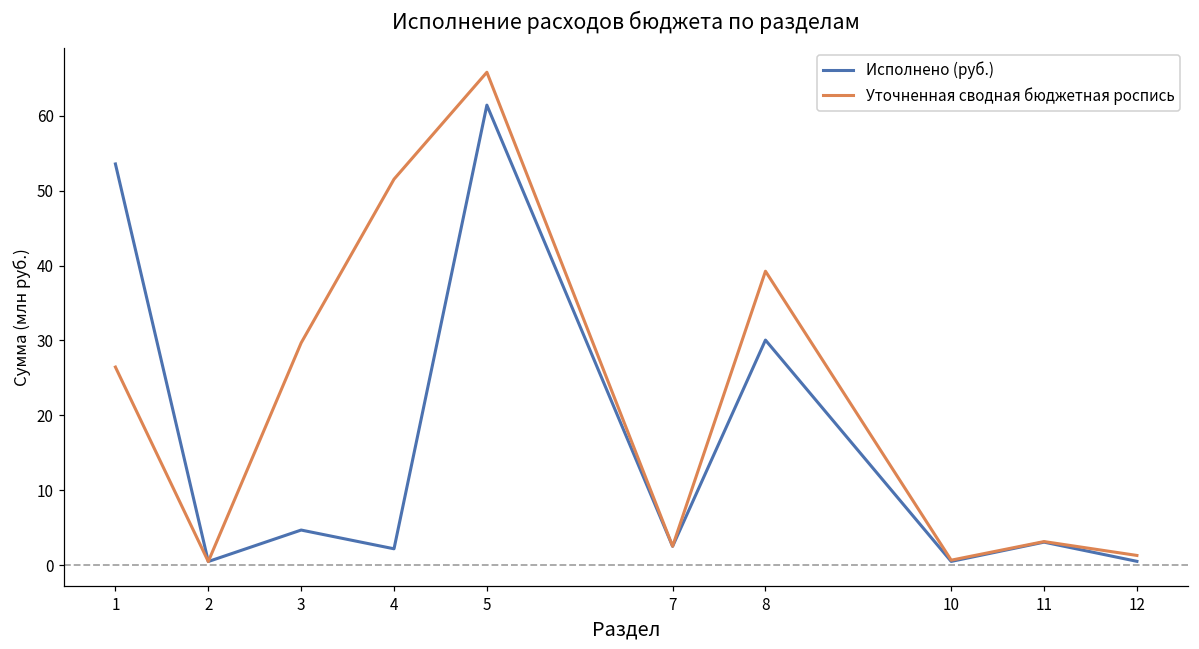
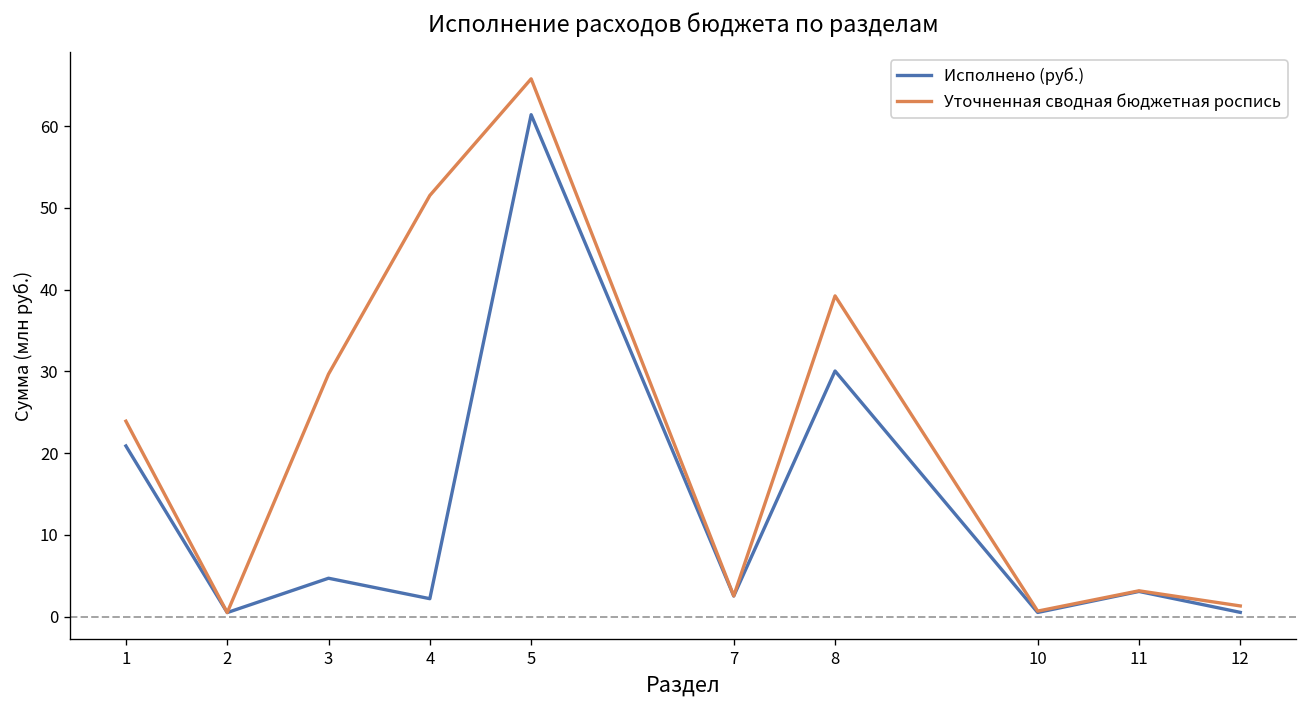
Исполнено (руб.), 1: 54 -> 21
Уточненная сводная бюджетная роспись, 1: 26 -> 24
